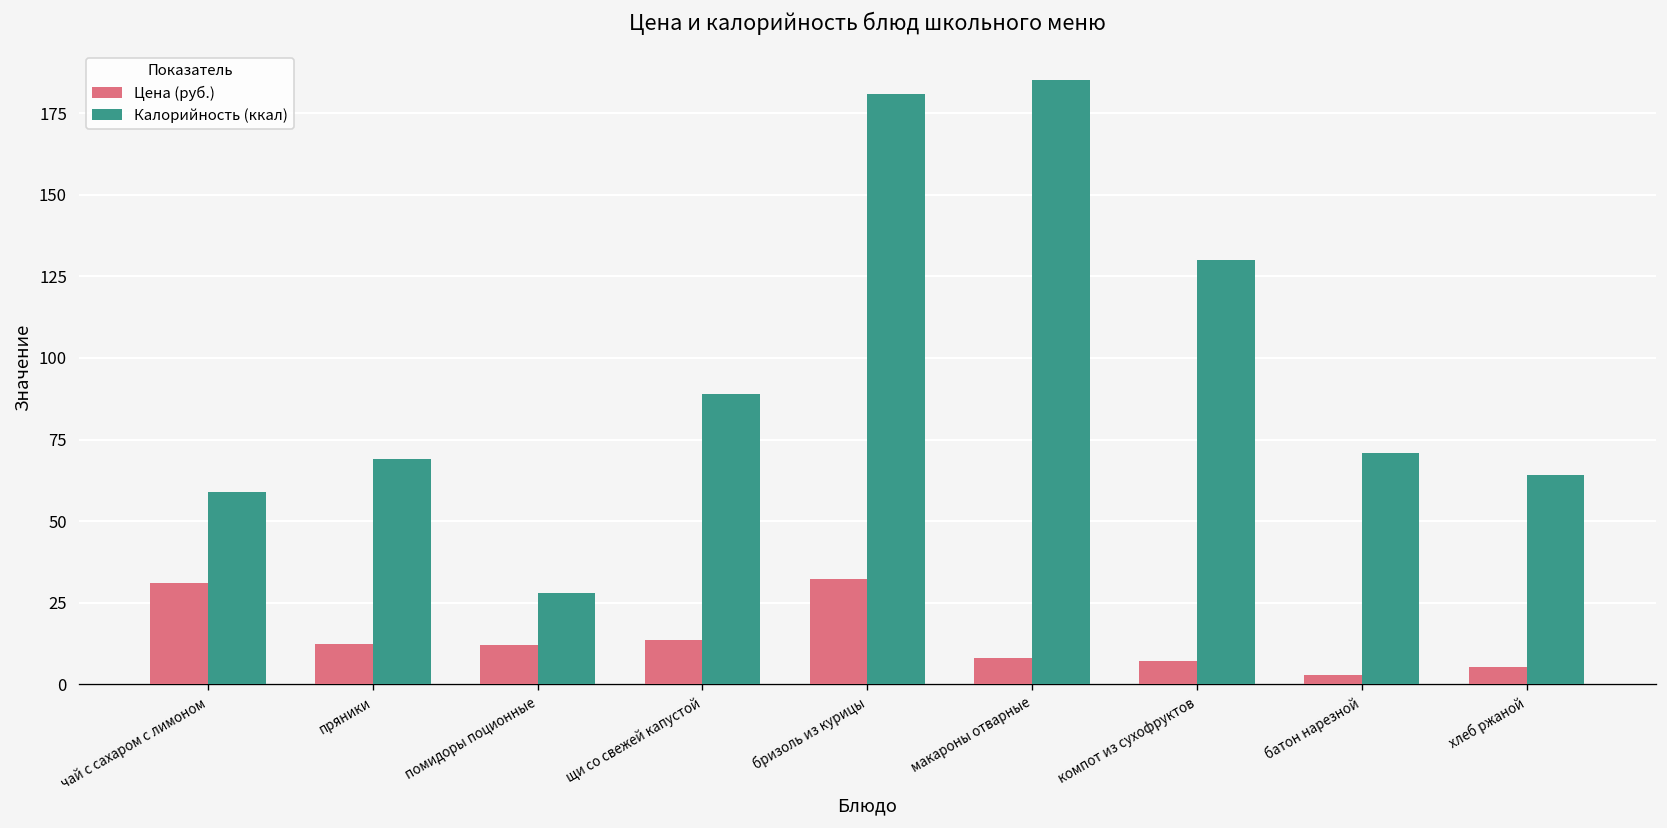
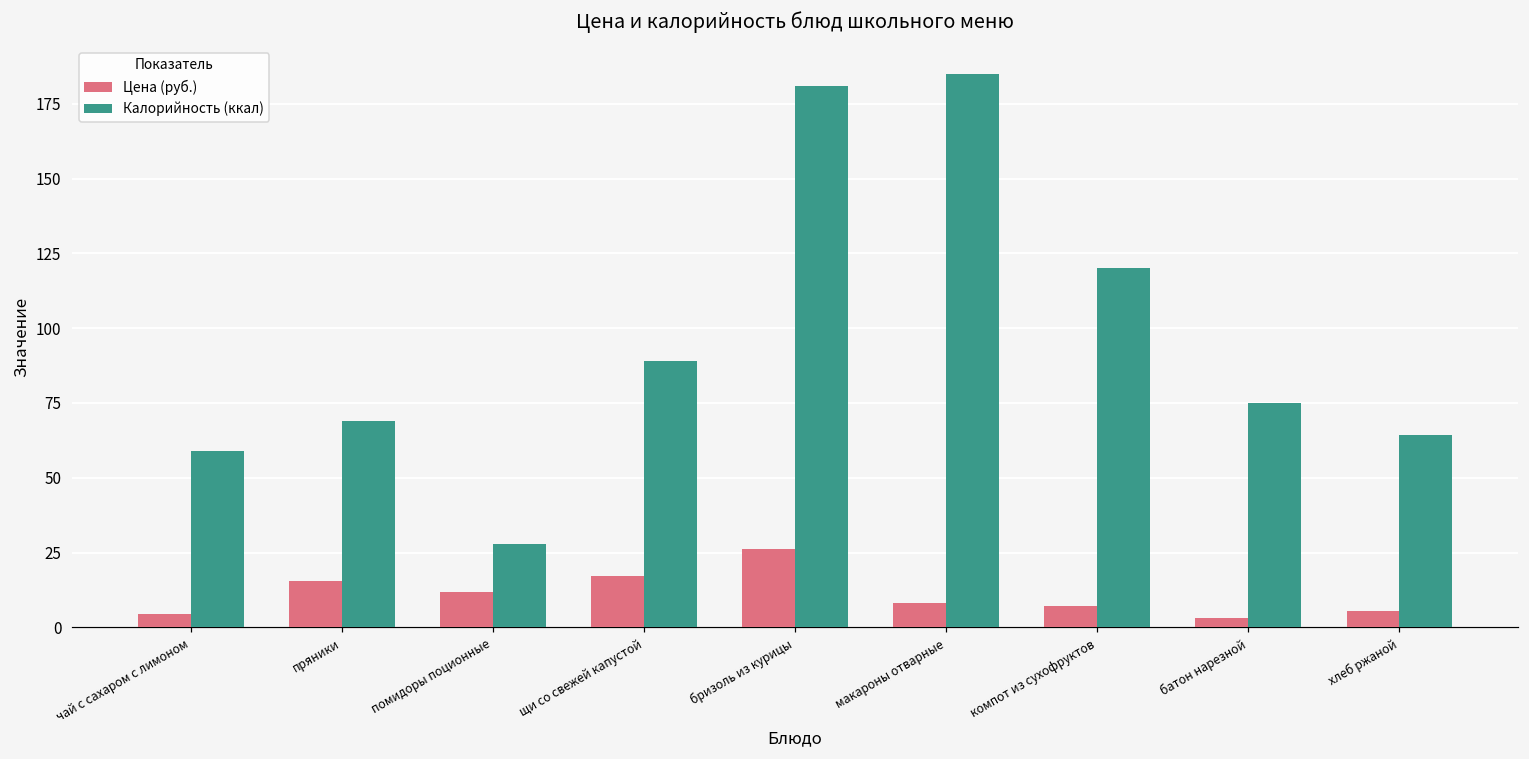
Цена (руб.), чай с сахаром с лимоном: 31 -> 4
Цена (руб.), пряники: 12 -> 16
Цена (руб.), щи со свежей капустой: 14 -> 17
Цена (руб.), бризоль из курицы: 32 -> 26
Калорийность (ккал), компот из сухофруктов: 130 -> 120
Калорийность (ккал), батон нарезной: 71 -> 75
